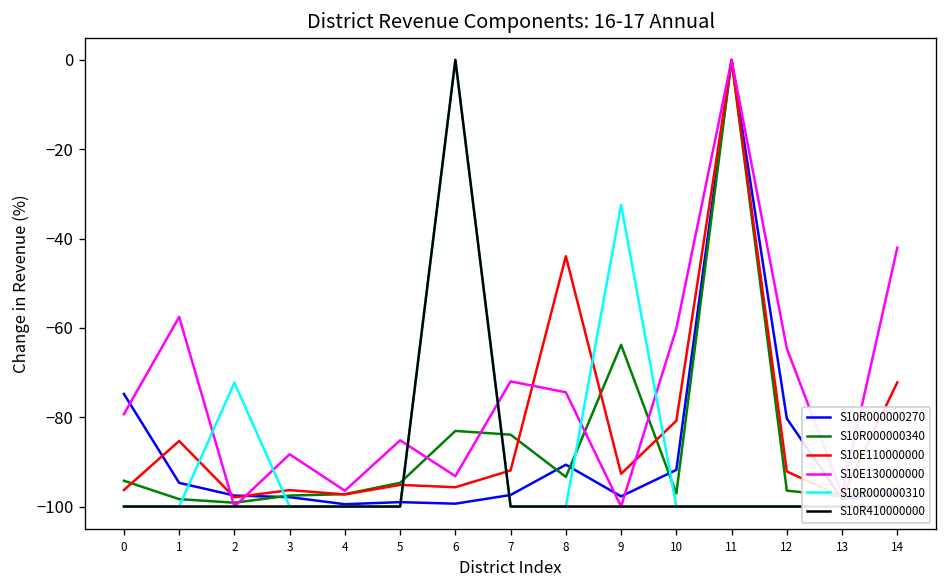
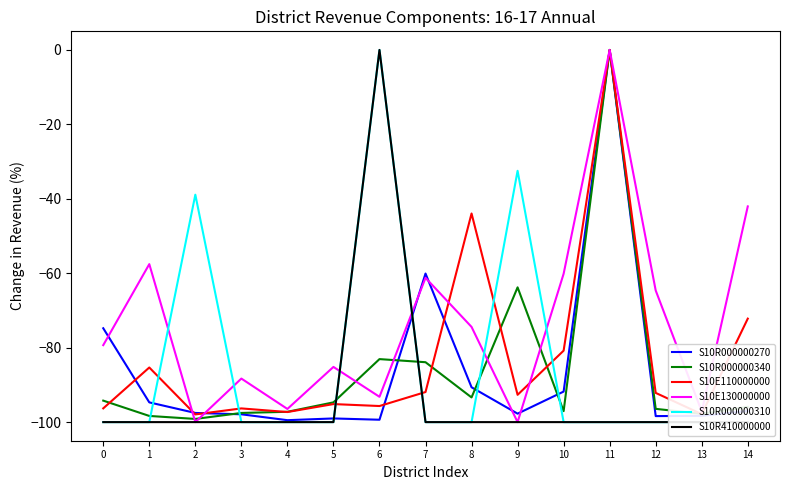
S10R000000310, 2: -72 -> -39
S10R000000270, 7: -97 -> -60
S10E130000000, 7: -72 -> -61
S10R000000270, 12: -80 -> -98
